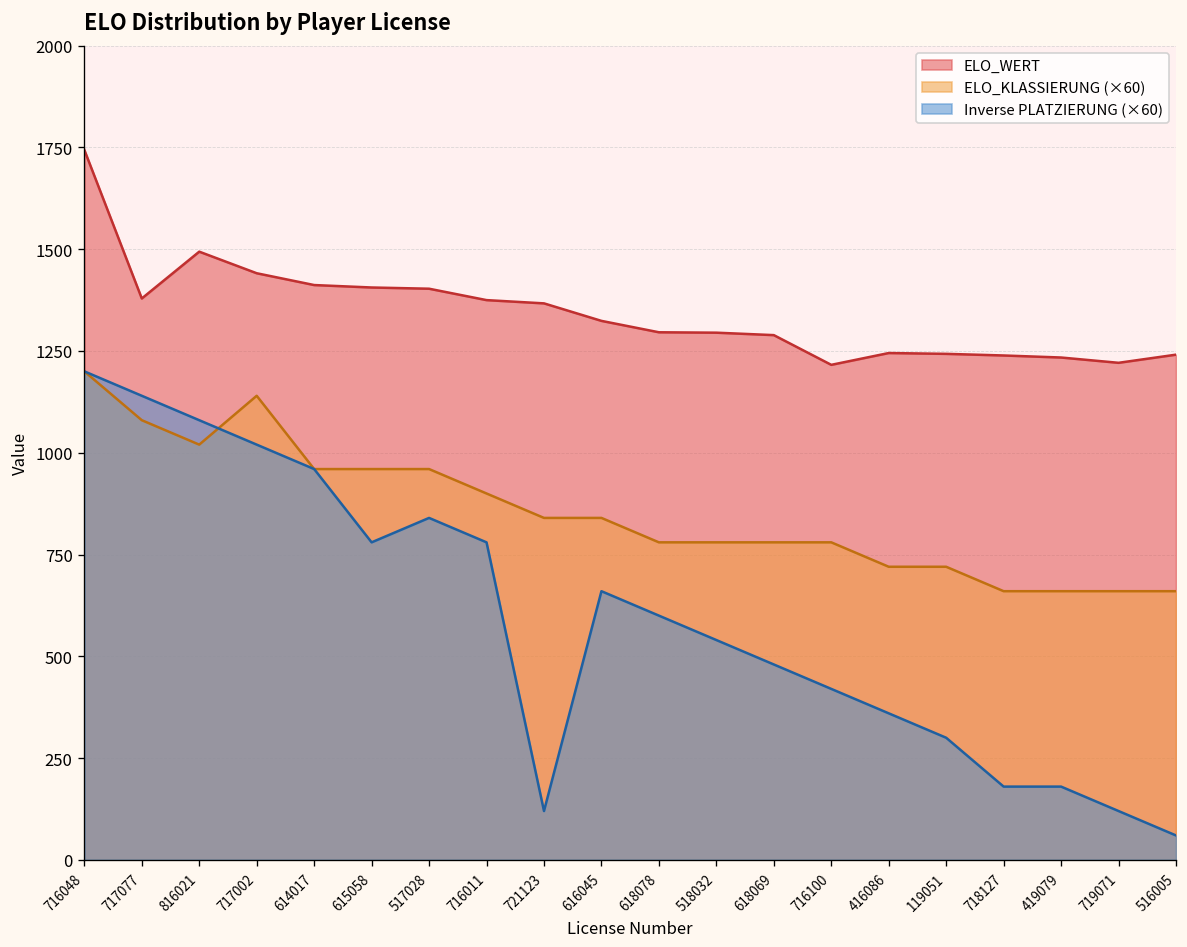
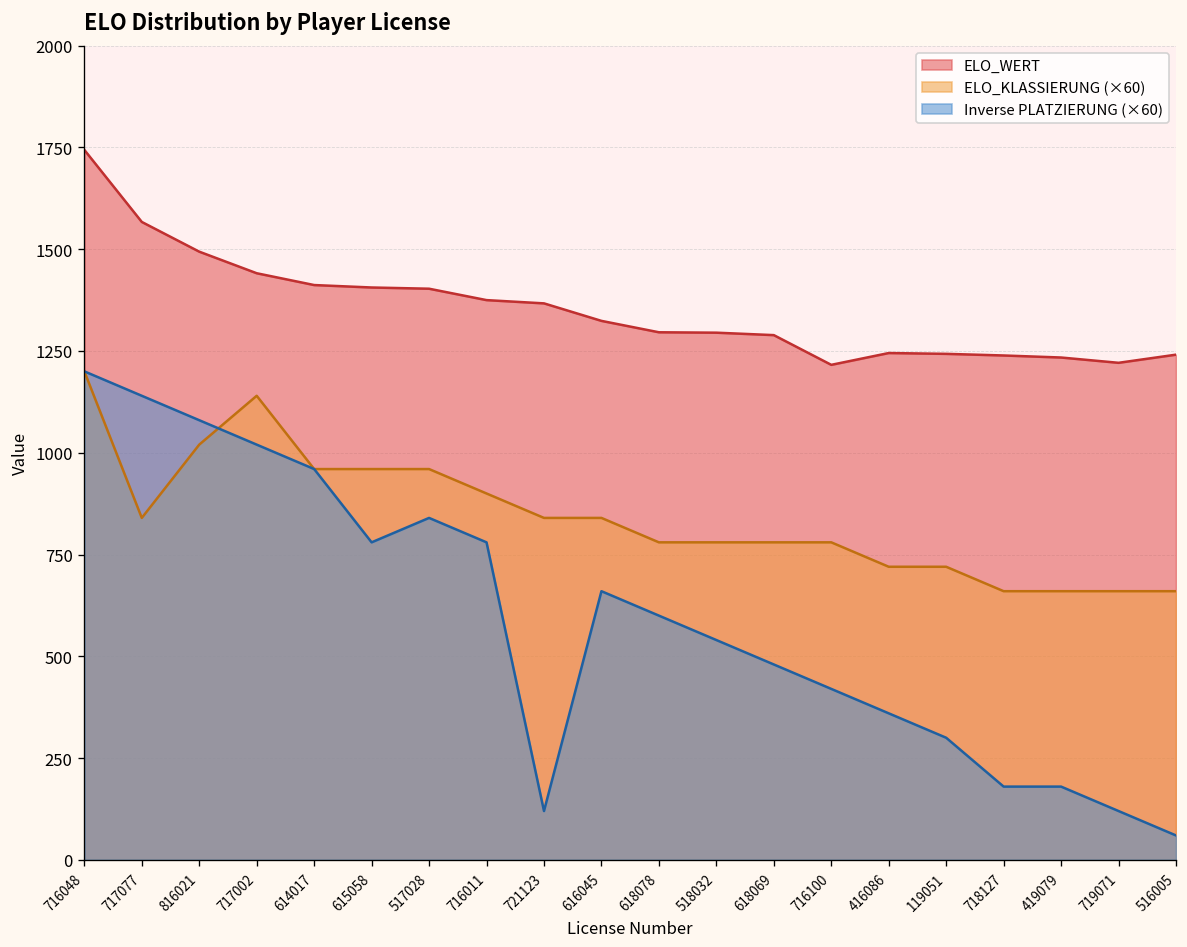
ELO_WERT, 717077: 1380 -> 1570
ELO_KLASSIERUNG (×60), 717077: 1080 -> 840
